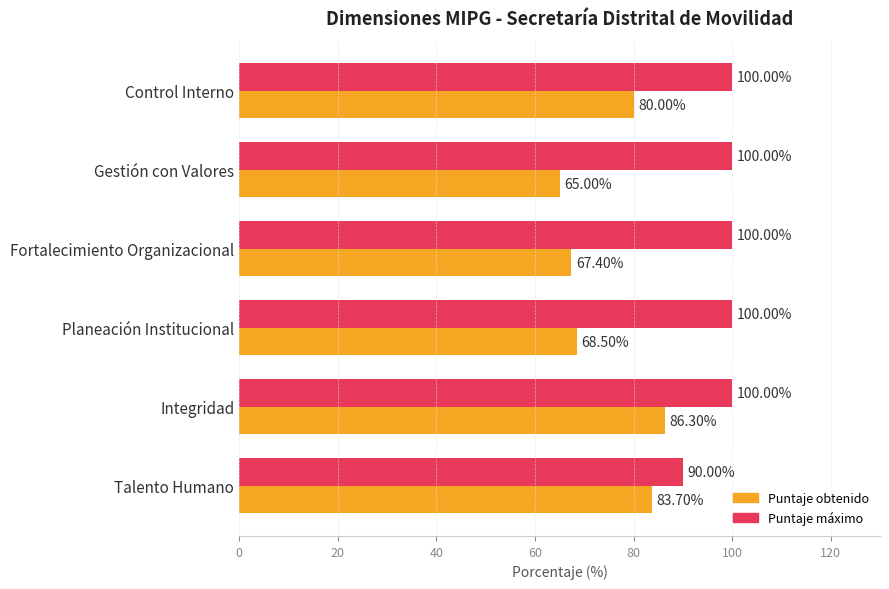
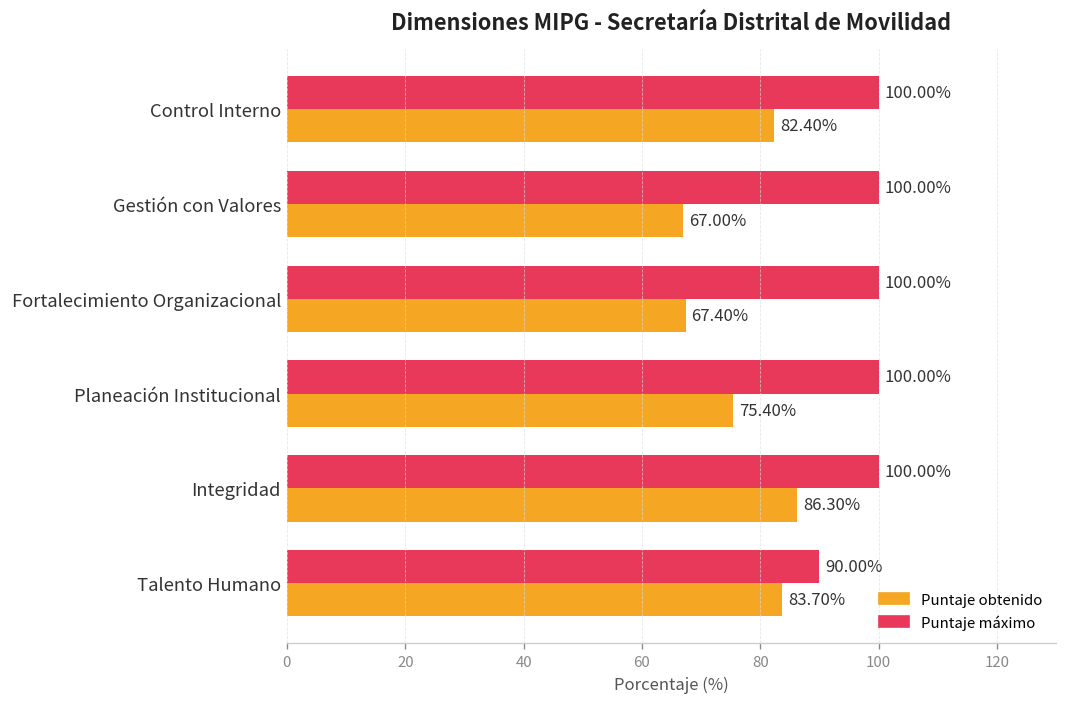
Puntaje obtenido, Control Interno: 80.00% -> 82.40%
Puntaje obtenido, Gestión con Valores: 65.00% -> 67.00%
Puntaje obtenido, Planeación Institucional: 68.50% -> 75.40%
